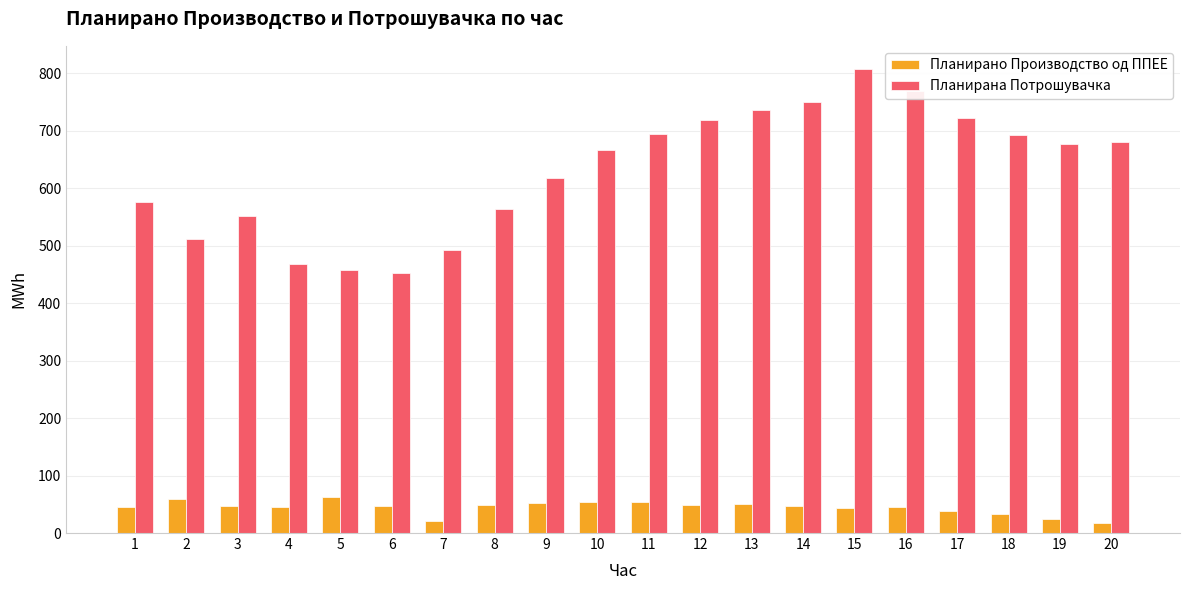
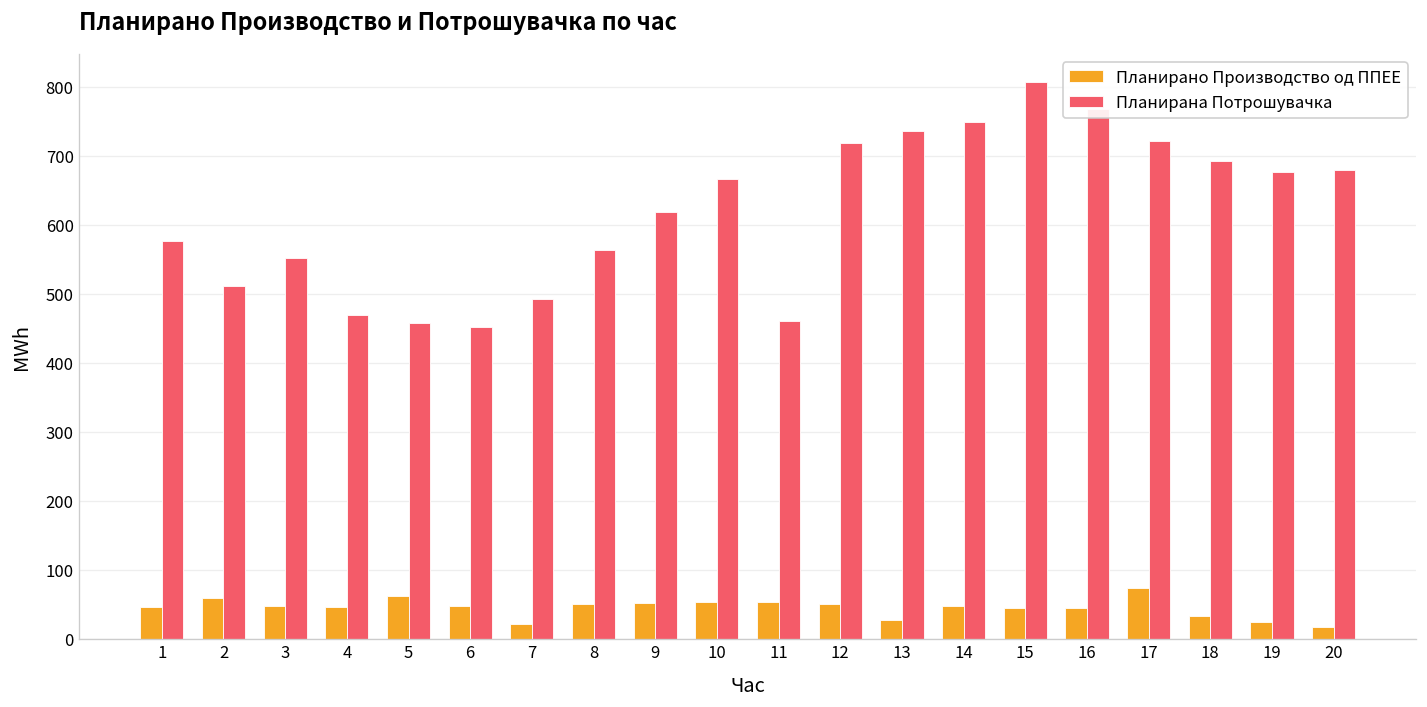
Планирана Потрошувачка, 11: 690 -> 460
Планирано Производство од ППЕЕ, 13: 50 -> 30
Планирано Производство од ППЕЕ, 17: 40 -> 70
